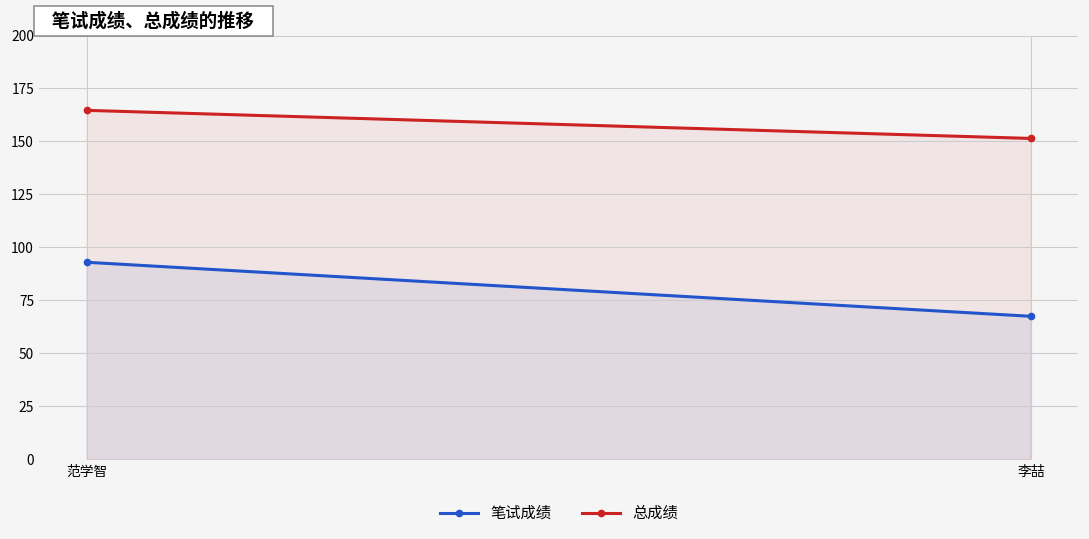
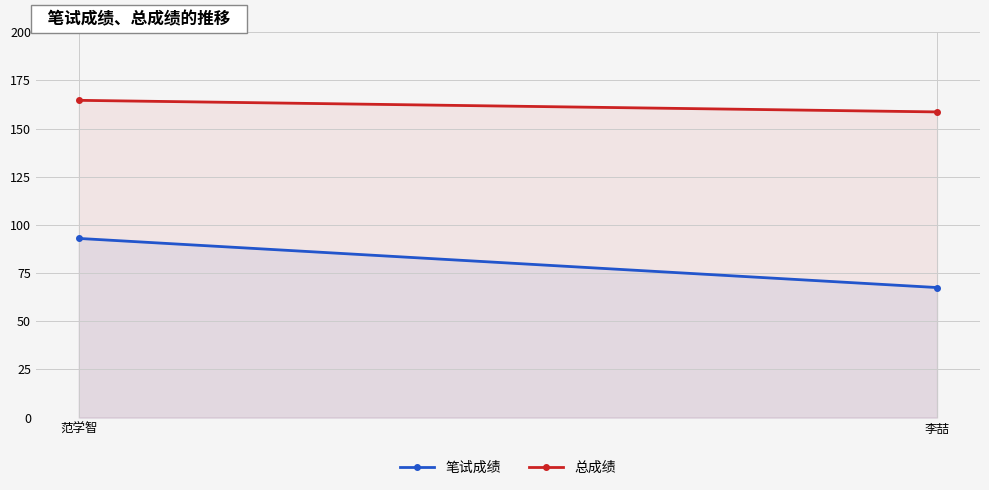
总成绩, 李喆: 151 -> 159
